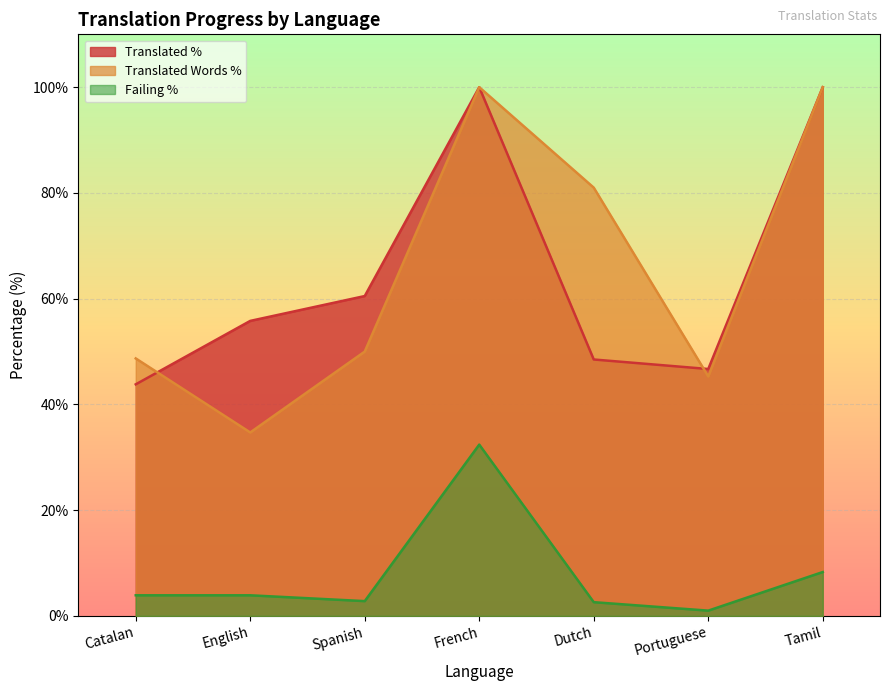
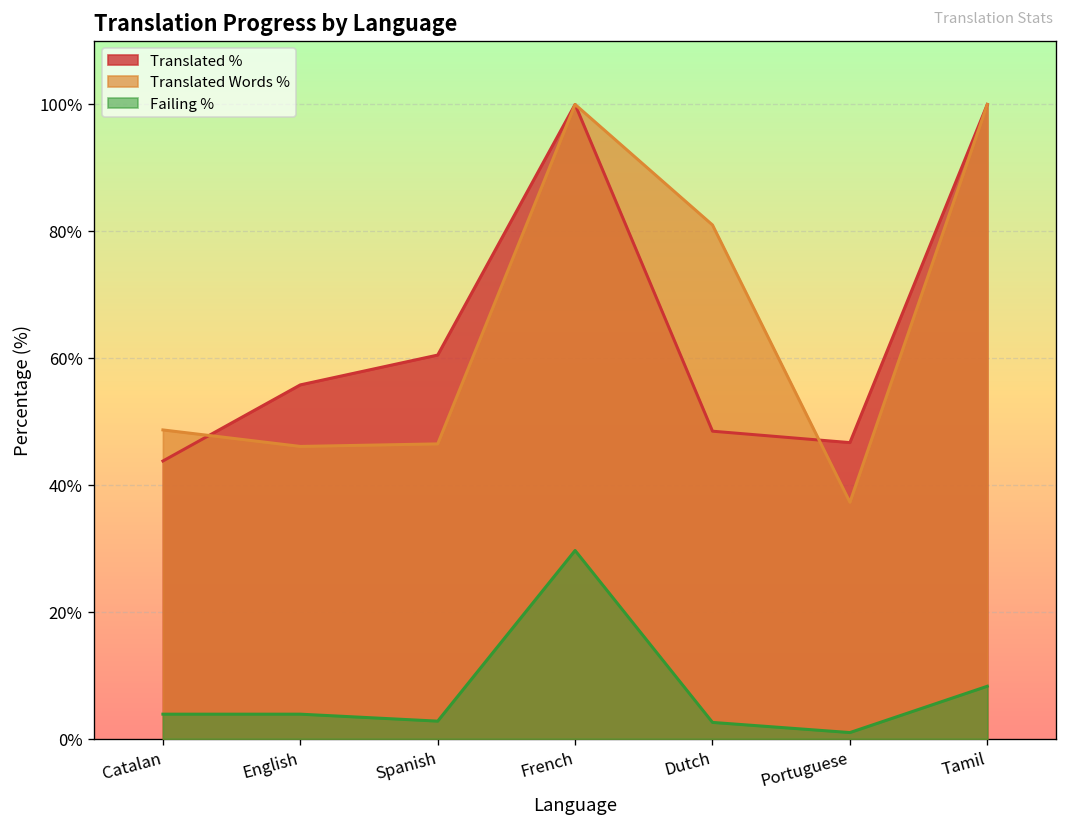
Translated Words %, English: 35% -> 46%
Translated Words %, Spanish: 50% -> 47%
Failing %, French: 32% -> 30%
Translated Words %, Portuguese: 45% -> 37%
